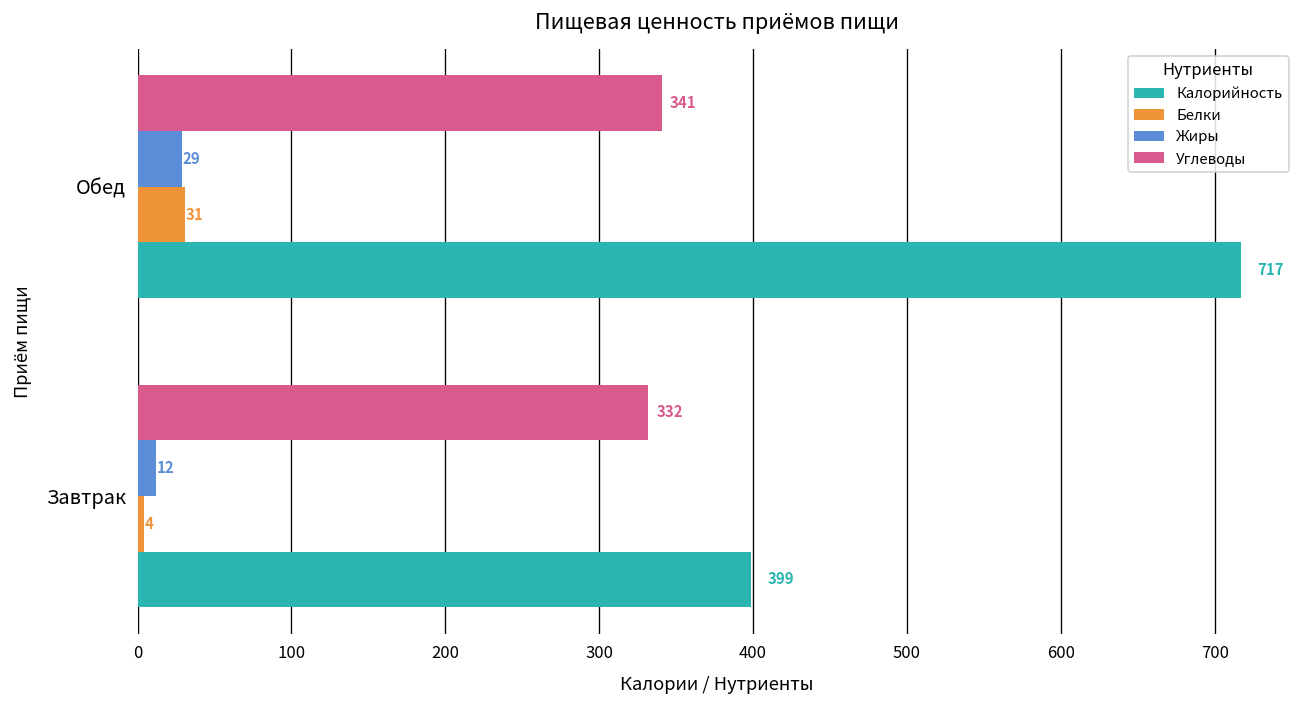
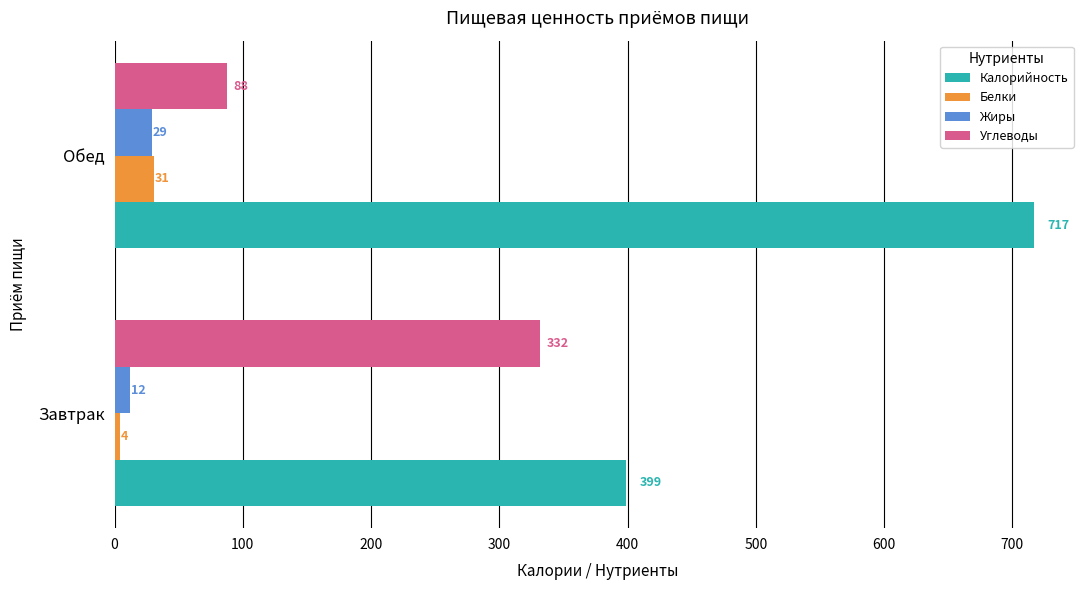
Углеводы, Обед: 341 -> 88
